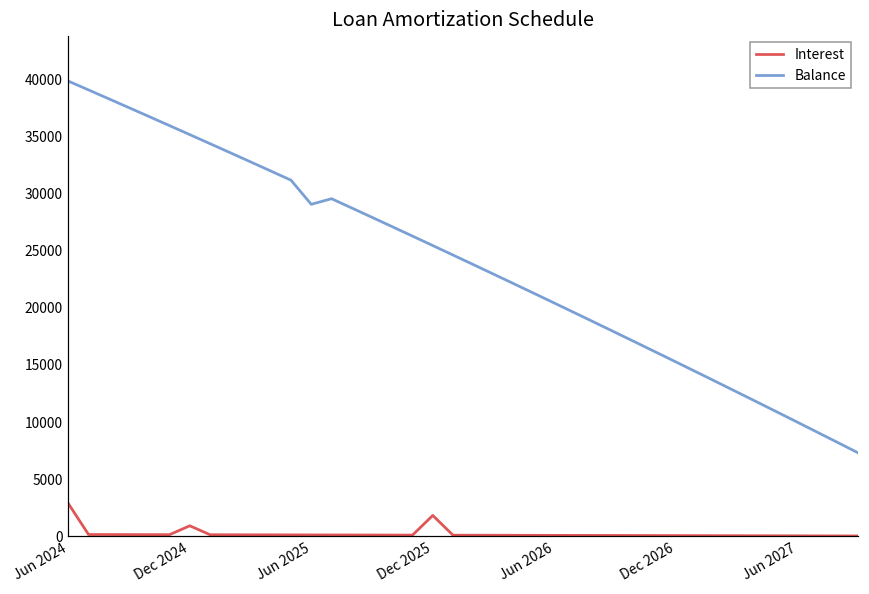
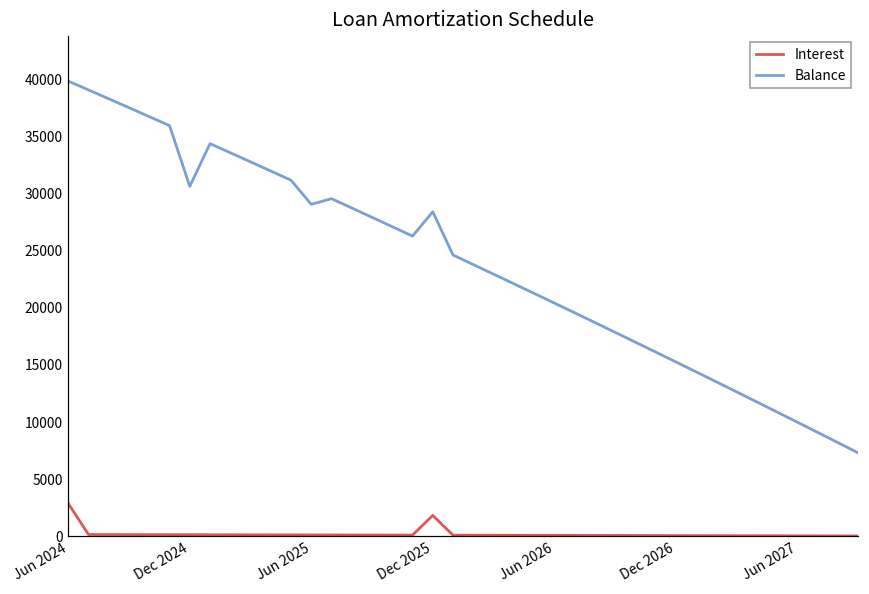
Interest, Dec 2024: 900 -> 100
Balance, Dec 2024: 35100 -> 30600
Balance, Dec 2025: 25400 -> 28400
